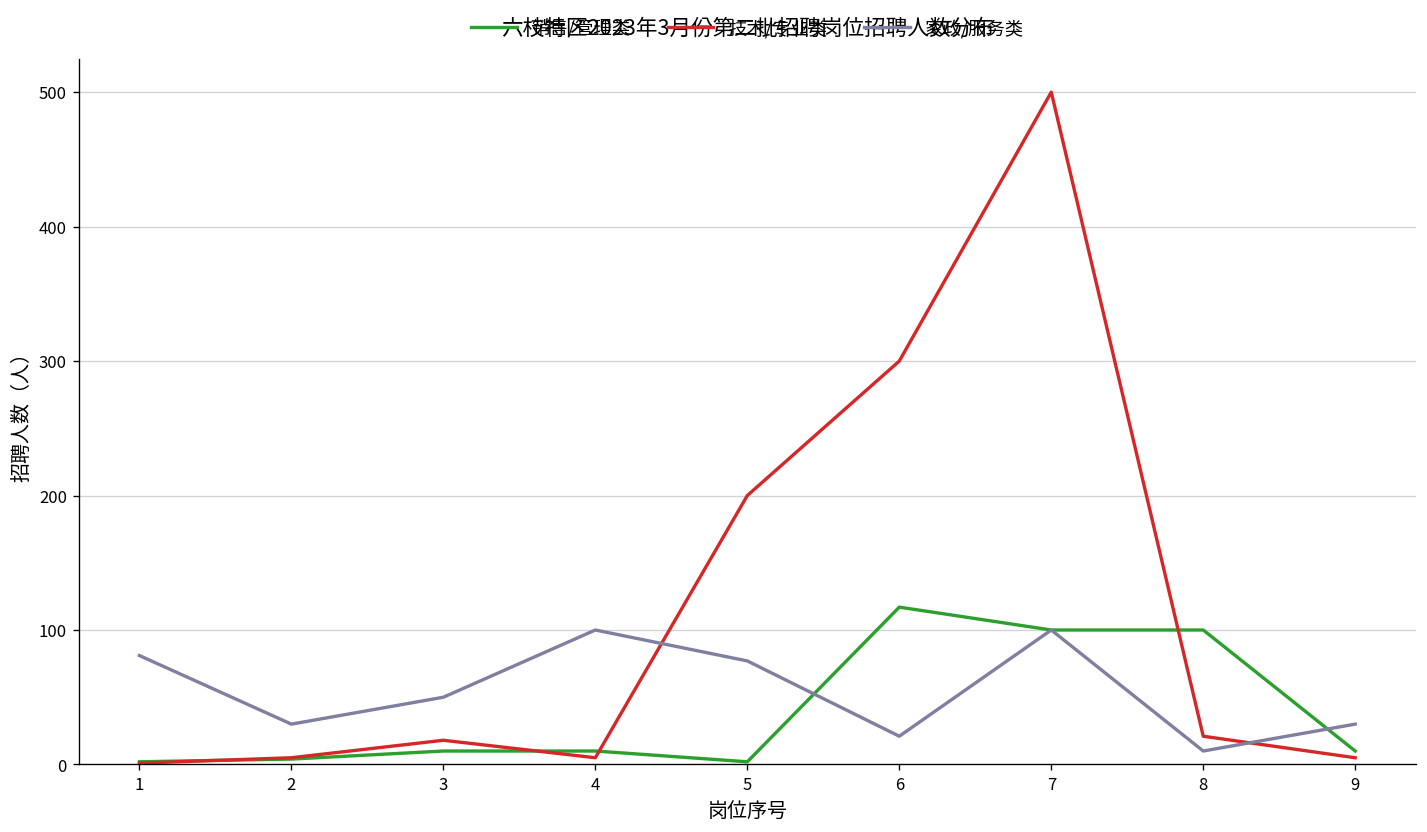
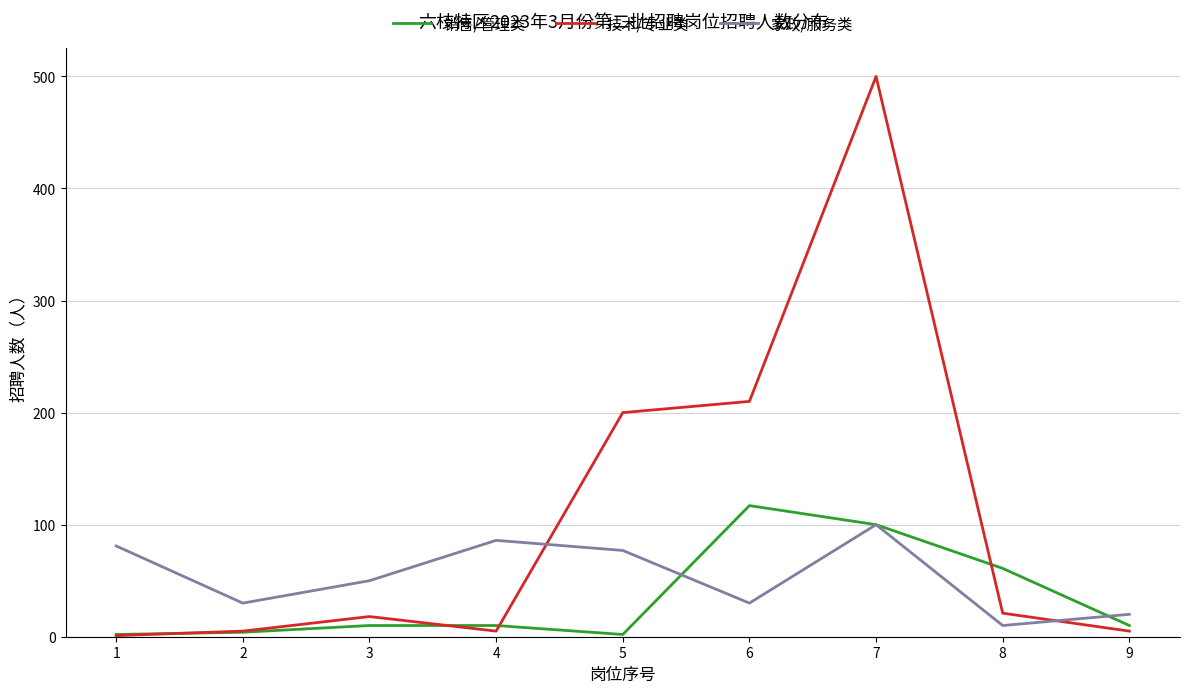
家政/服务类, 4: 100 -> 86
技术/专业类, 6: 300 -> 210
家政/服务类, 6: 21 -> 30
销售/管理类, 8: 100 -> 61
家政/服务类, 9: 30 -> 20
